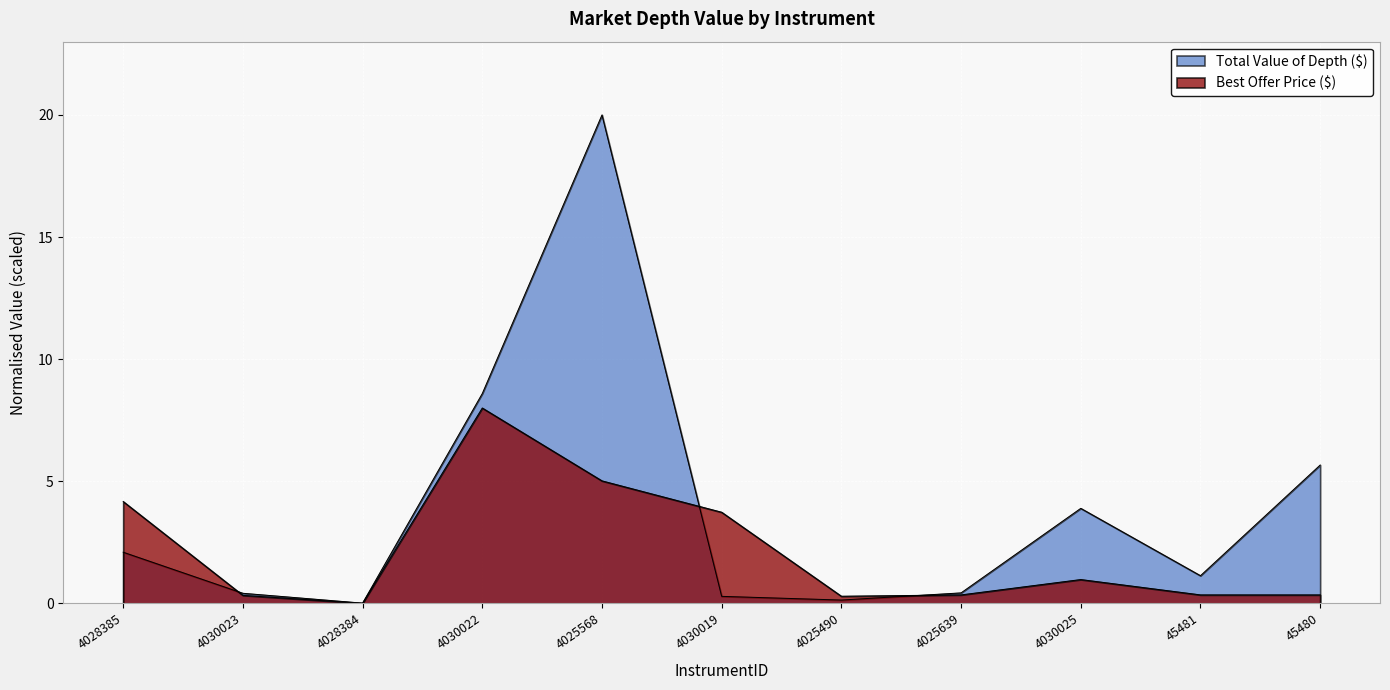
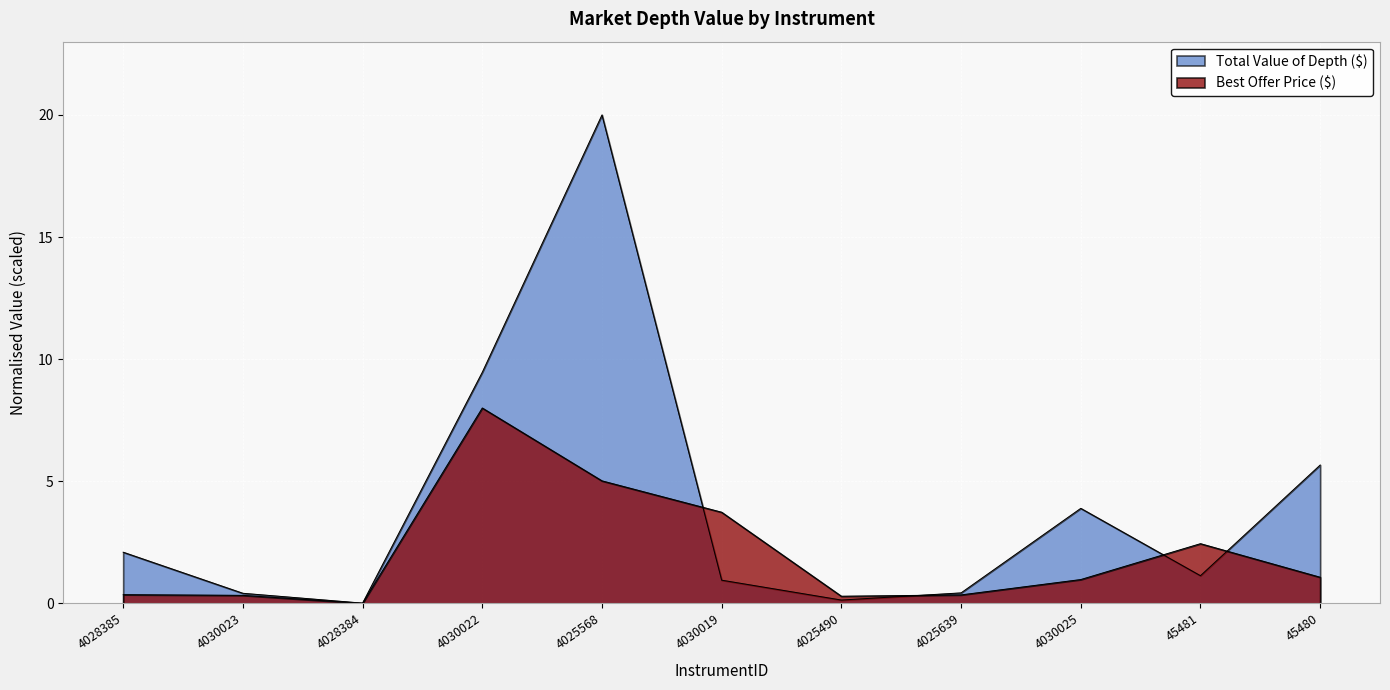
Best Offer Price ($), 4028385: 4.2 -> 0.4
Total Value of Depth ($), 4030022: 8.6 -> 9.5
Total Value of Depth ($), 4030019: 0.3 -> 1.0
Best Offer Price ($), 45481: 0.3 -> 2.4
Best Offer Price ($), 45480: 0.3 -> 1.1
